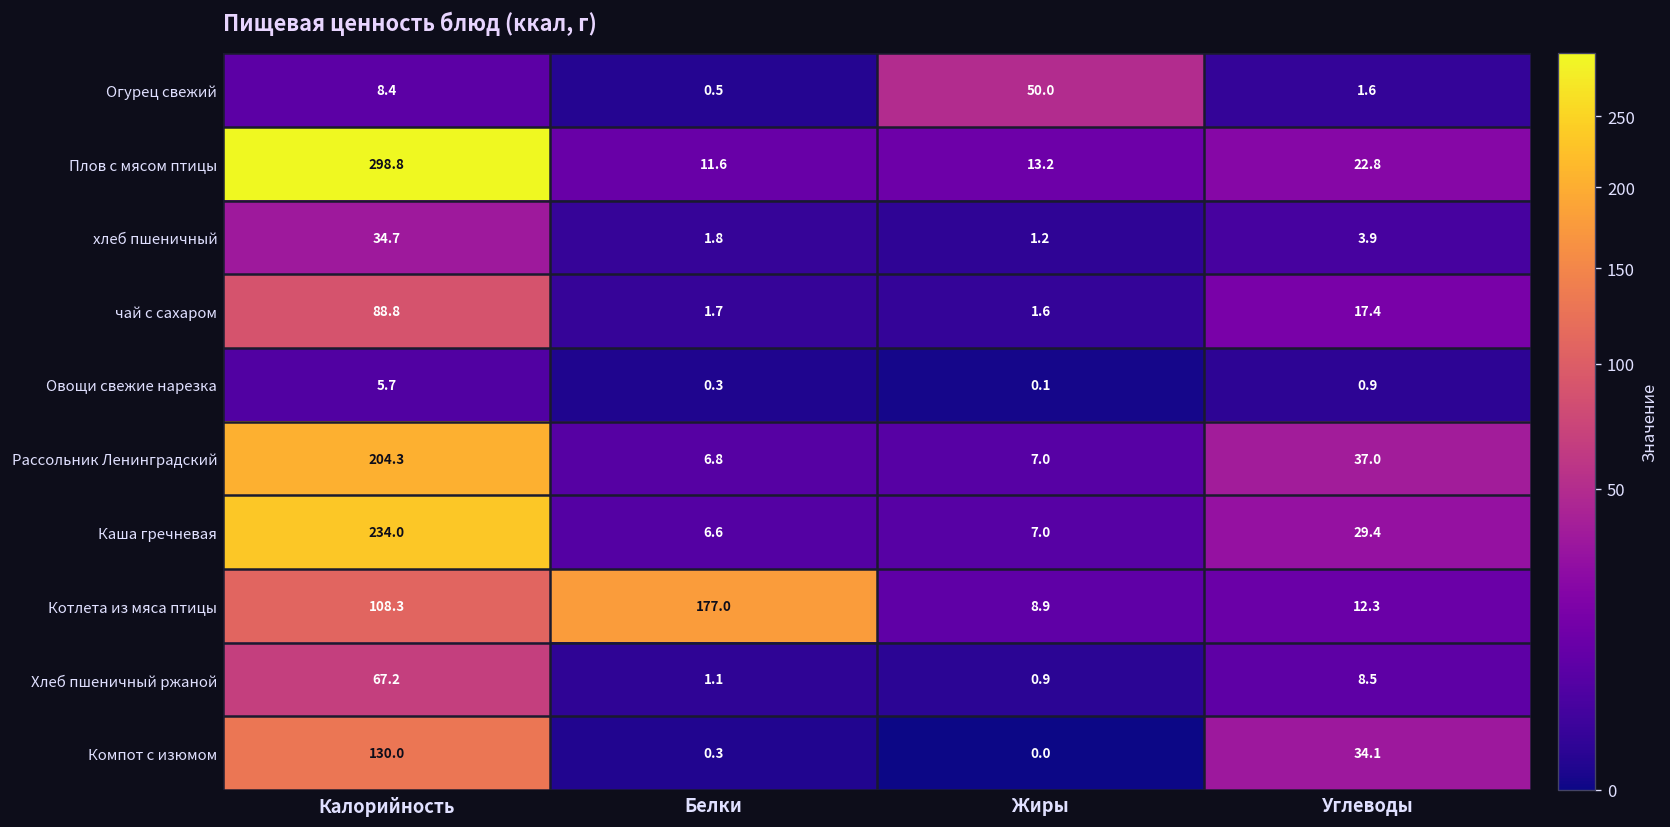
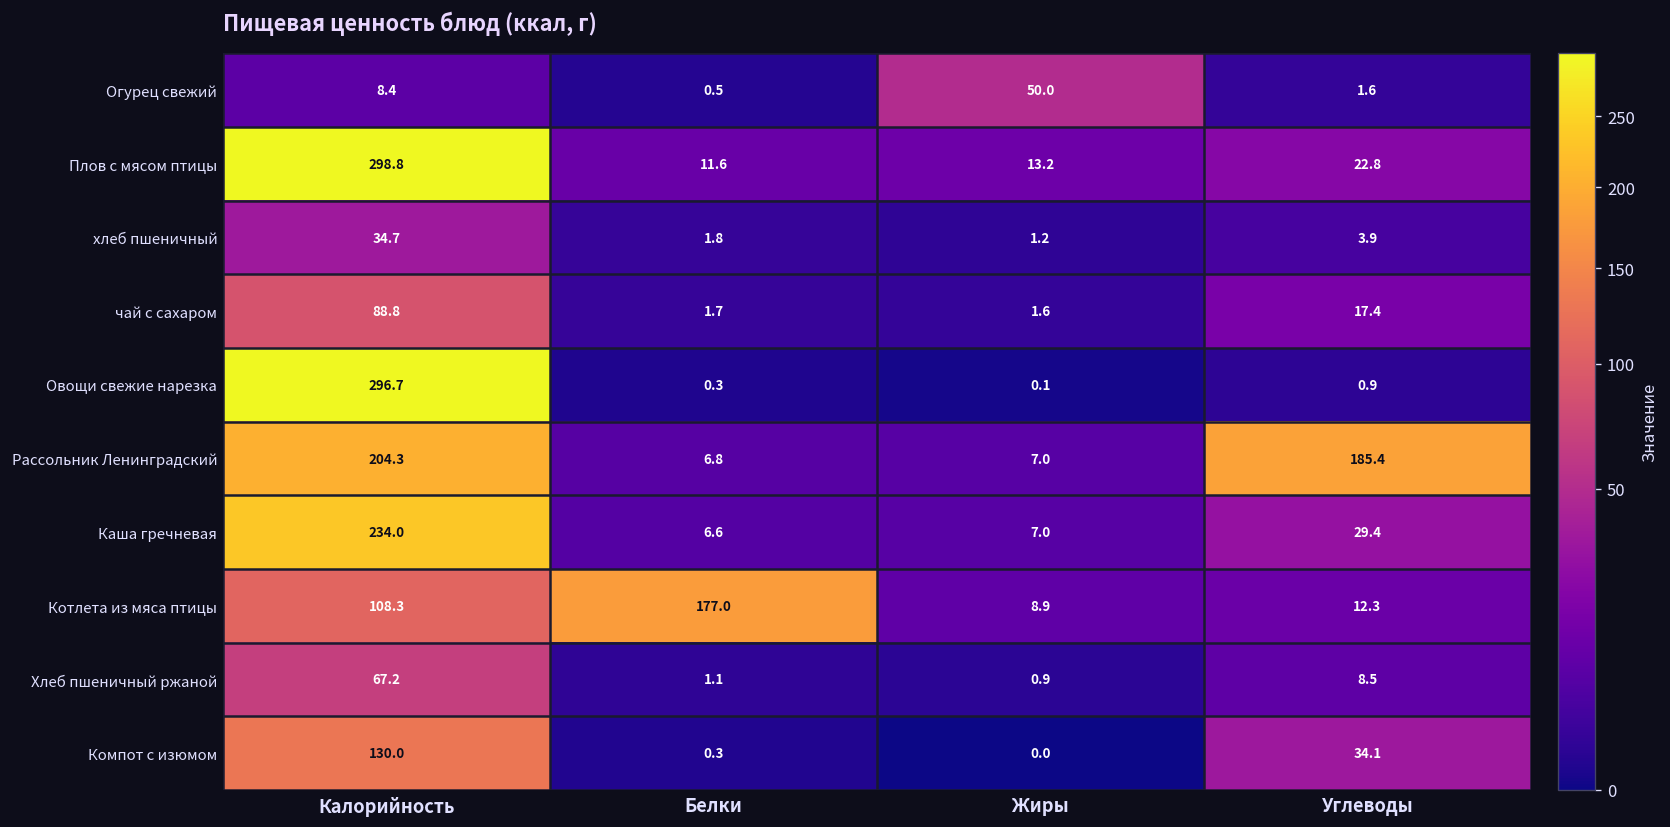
Овощи свежие нарезка, Калорийность: 5.7 -> 296.7
Рассольник Ленинградский, Углеводы: 37.0 -> 185.4
